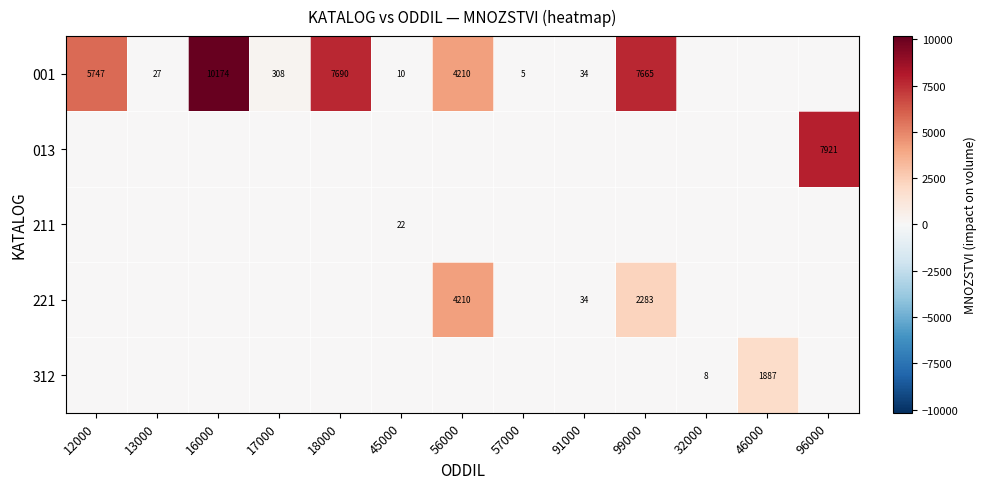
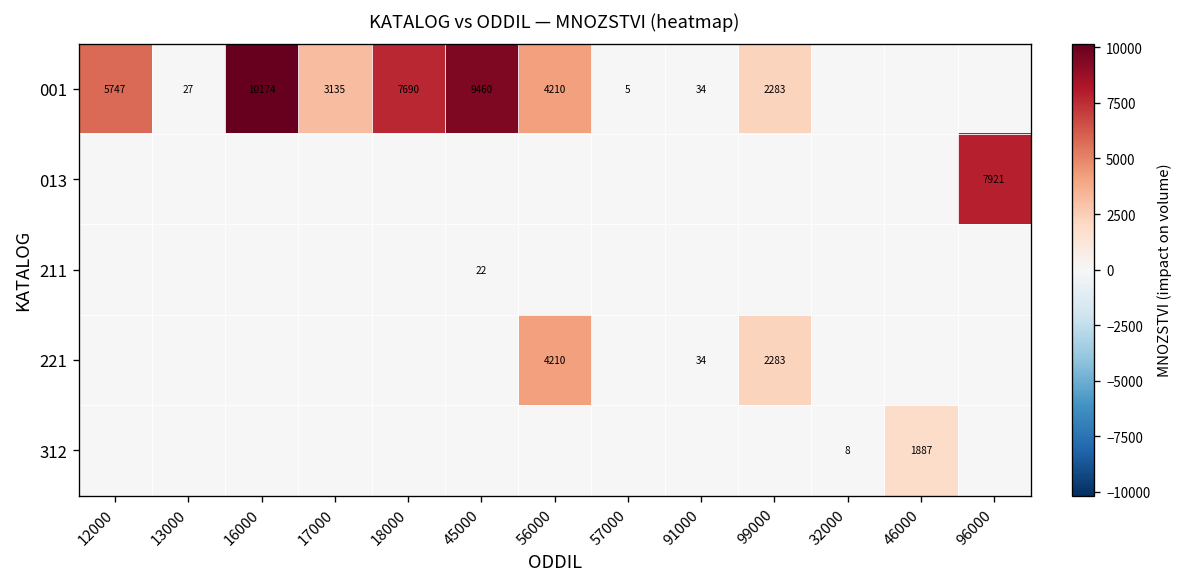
001, 17000: 308 -> 3135
001, 45000: 10 -> 9460
001, 99000: 7665 -> 2283
